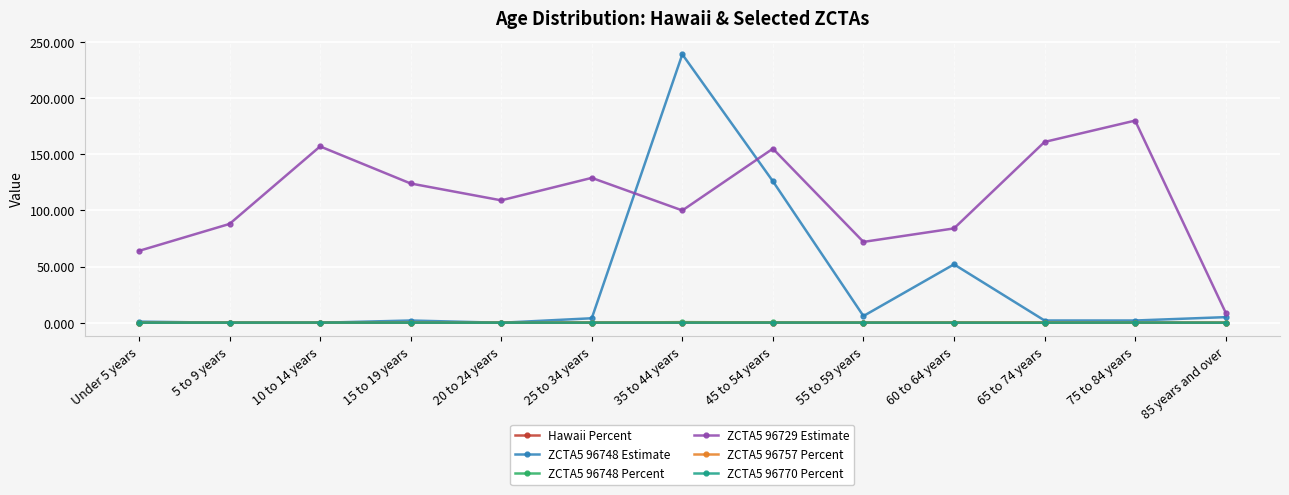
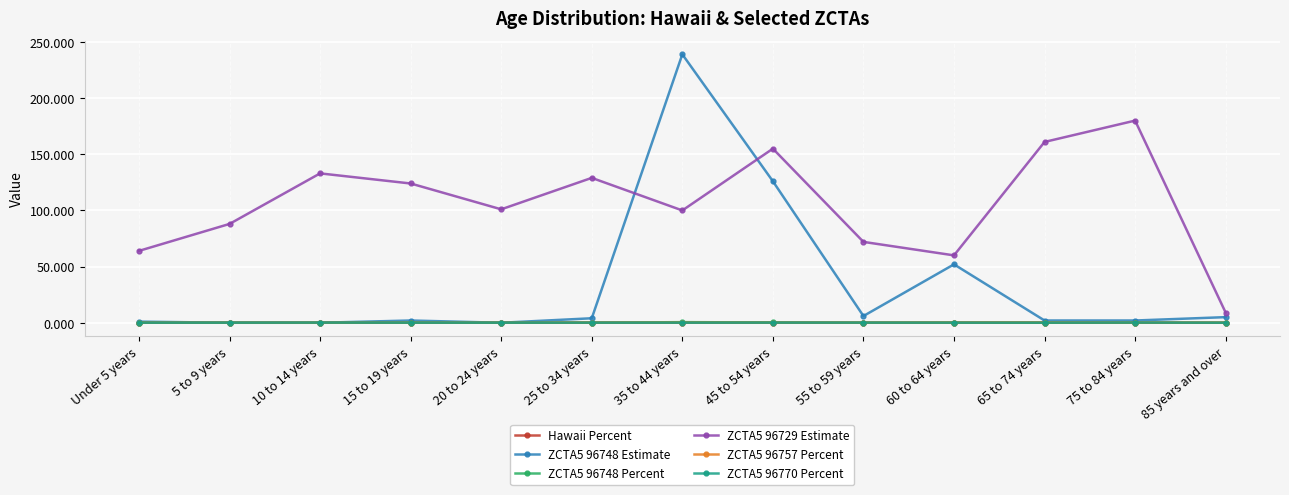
ZCTA5 96729 Estimate, 10 to 14 years: 157 -> 133
ZCTA5 96729 Estimate, 20 to 24 years: 109 -> 101
ZCTA5 96729 Estimate, 60 to 64 years: 84 -> 60
